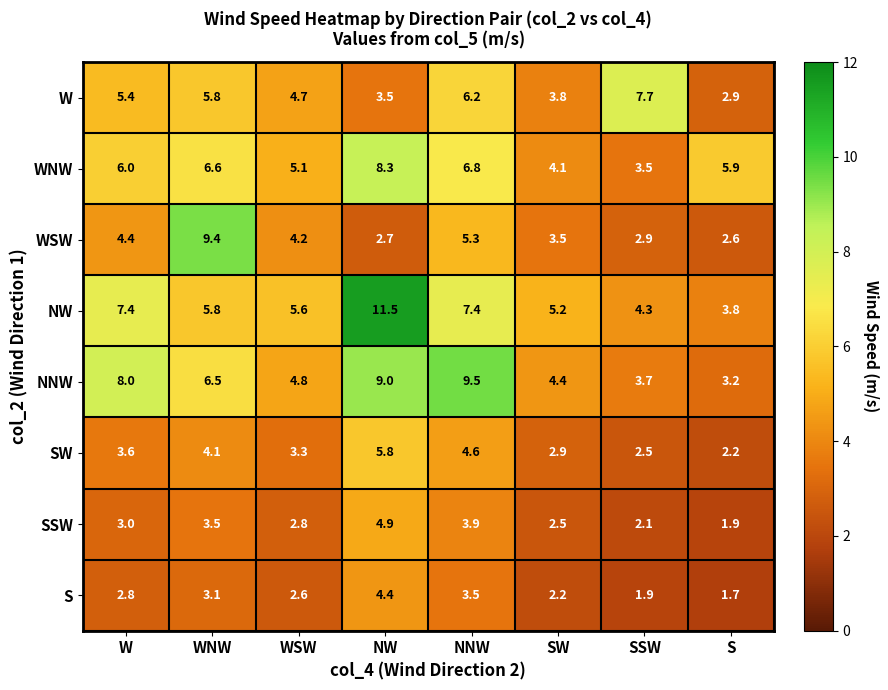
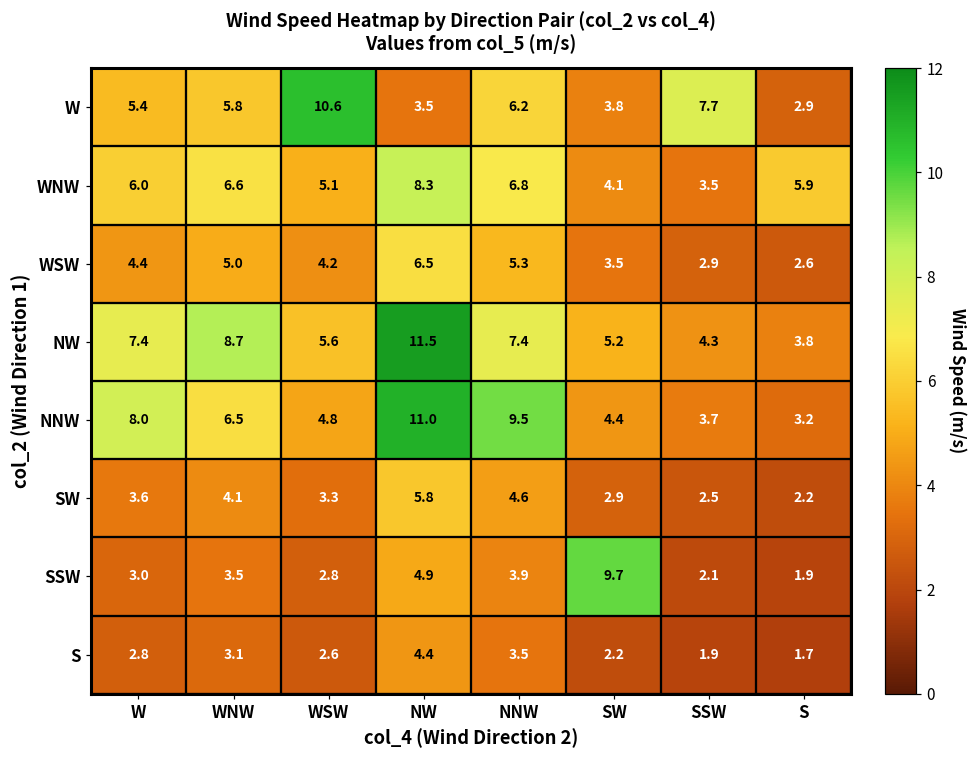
W, WSW: 4.7 -> 10.6
WSW, WNW: 9.4 -> 5.0
WSW, NW: 2.7 -> 6.5
NW, WNW: 5.8 -> 8.7
NNW, NW: 9.0 -> 11.0
SSW, SW: 2.5 -> 9.7
